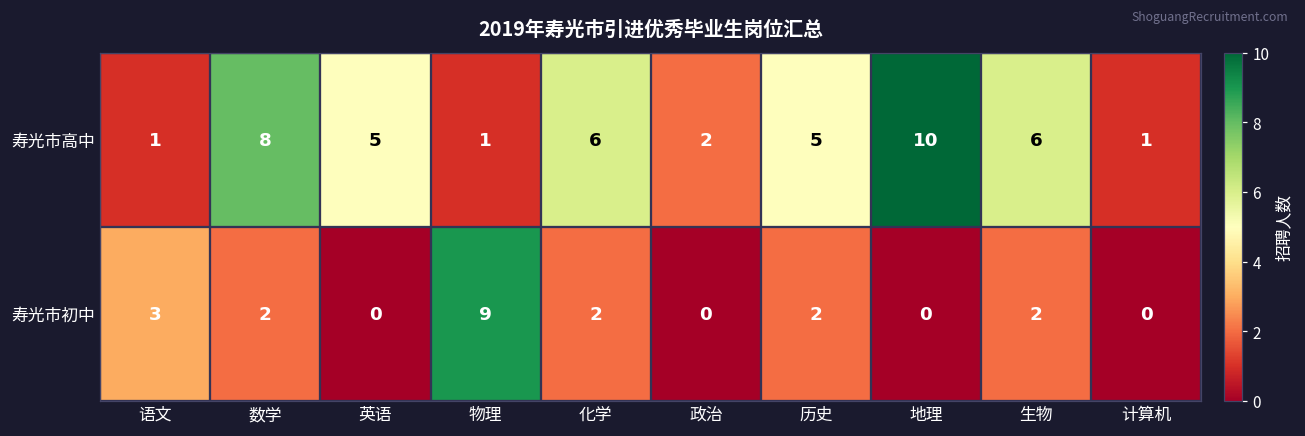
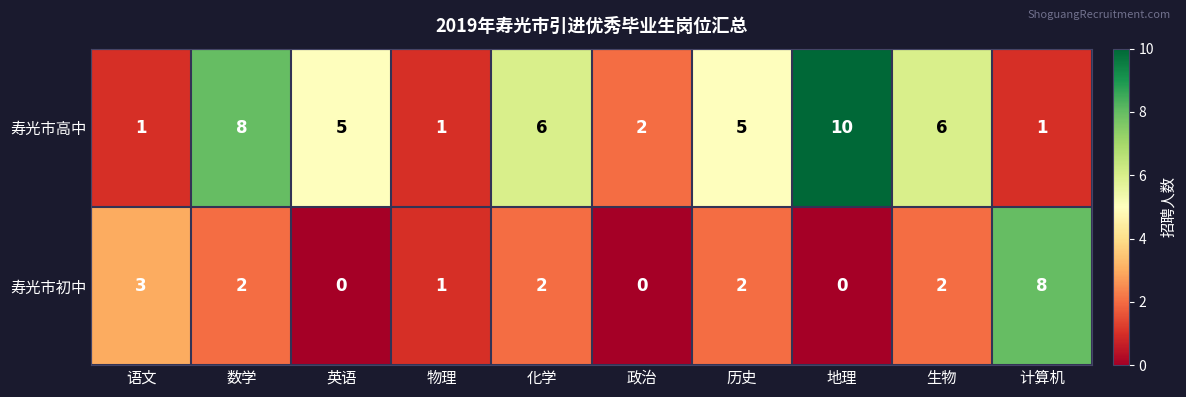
寿光市初中, 物理: 9 -> 1
寿光市初中, 计算机: 0 -> 8
